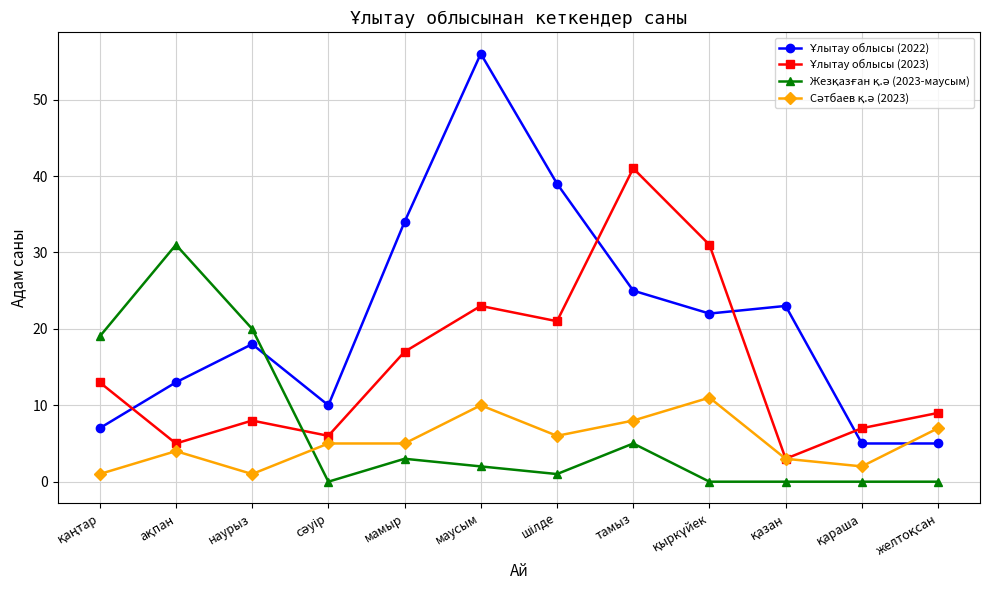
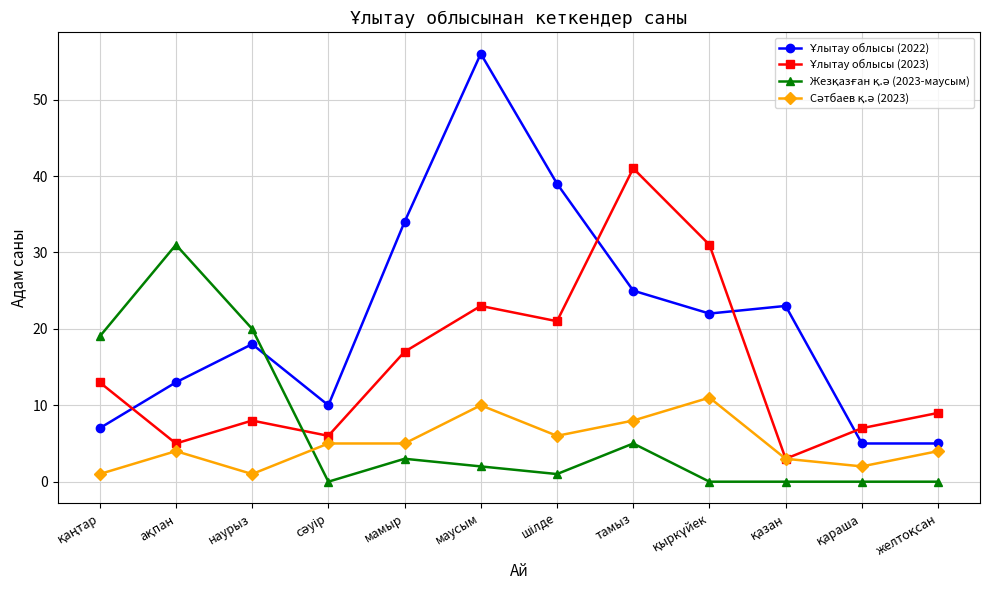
Сәтбаев қ.ә (2023), желтоқсан: 7 -> 4
